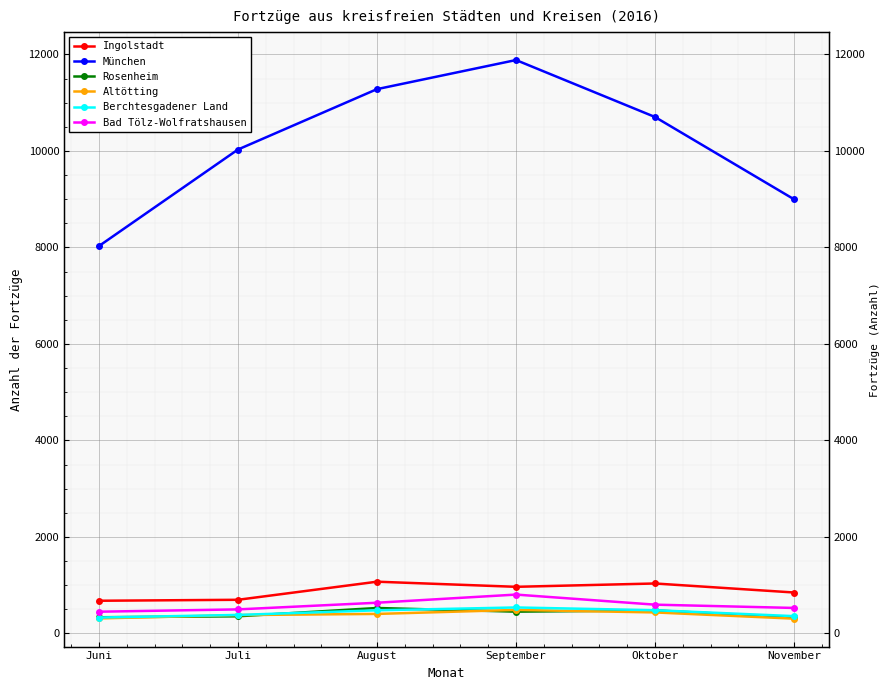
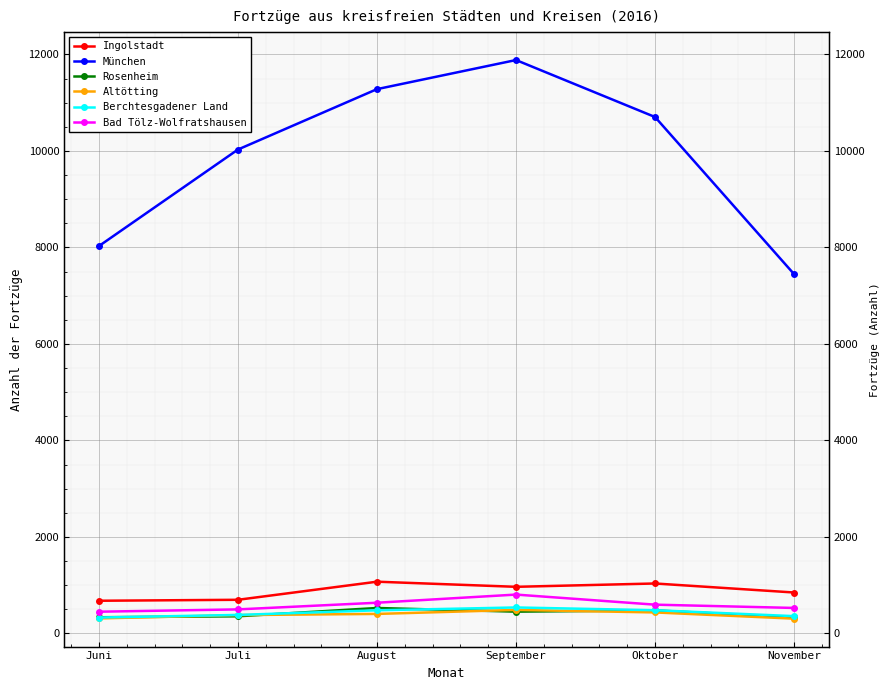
München, November: 9000 -> 7400
